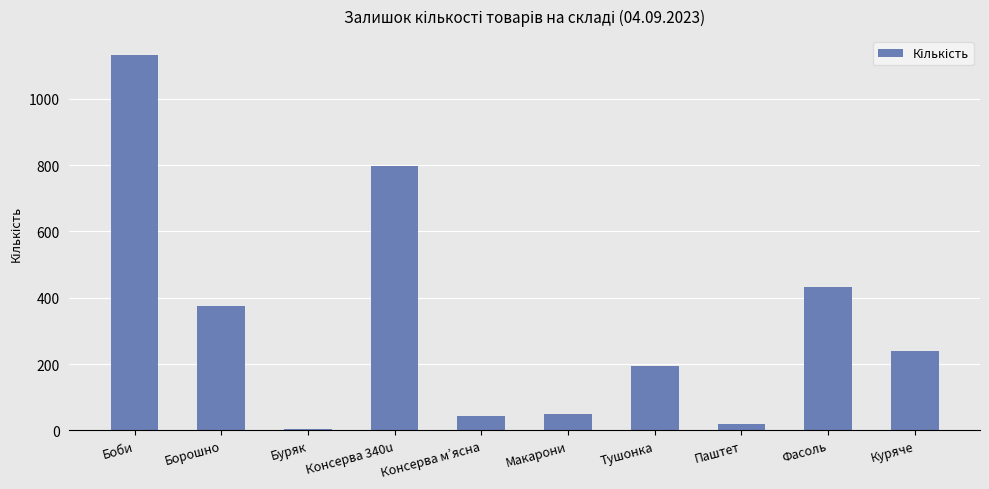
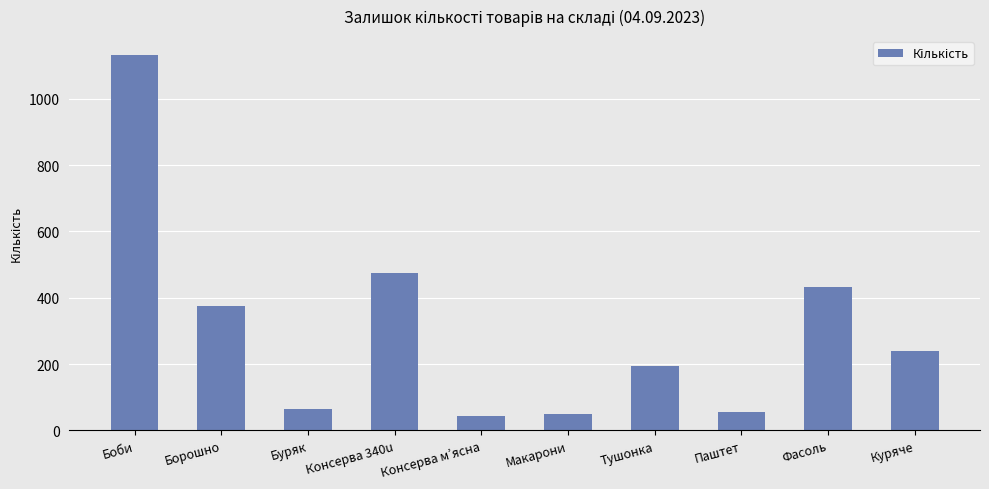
Буряк: 0 -> 60
Консерва 340u: 800 -> 470
Паштет: 20 -> 50
